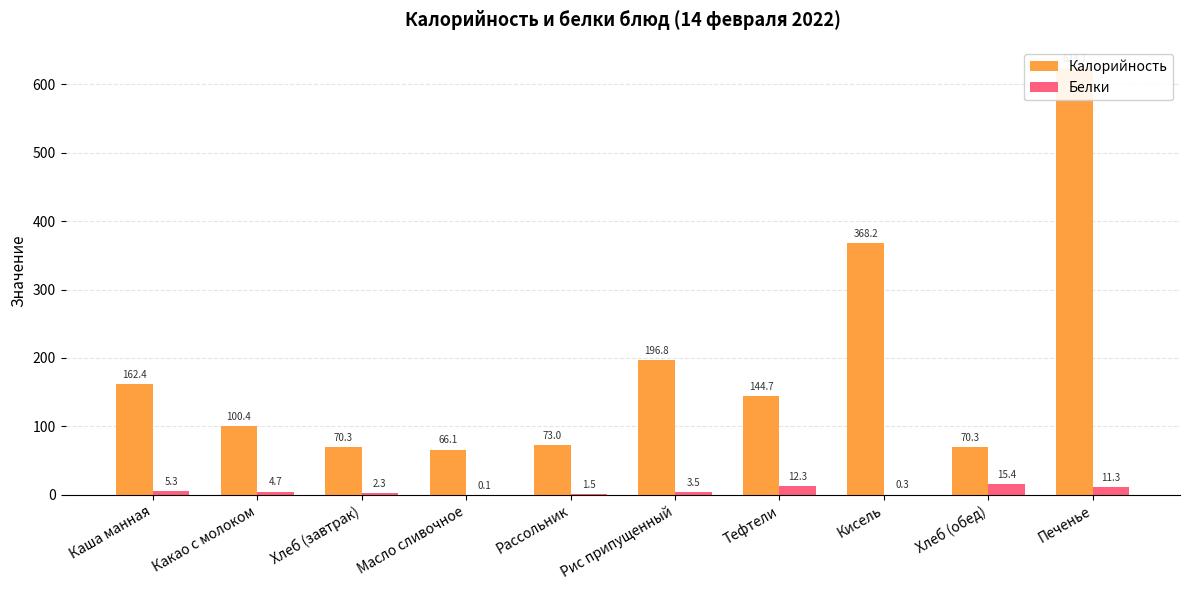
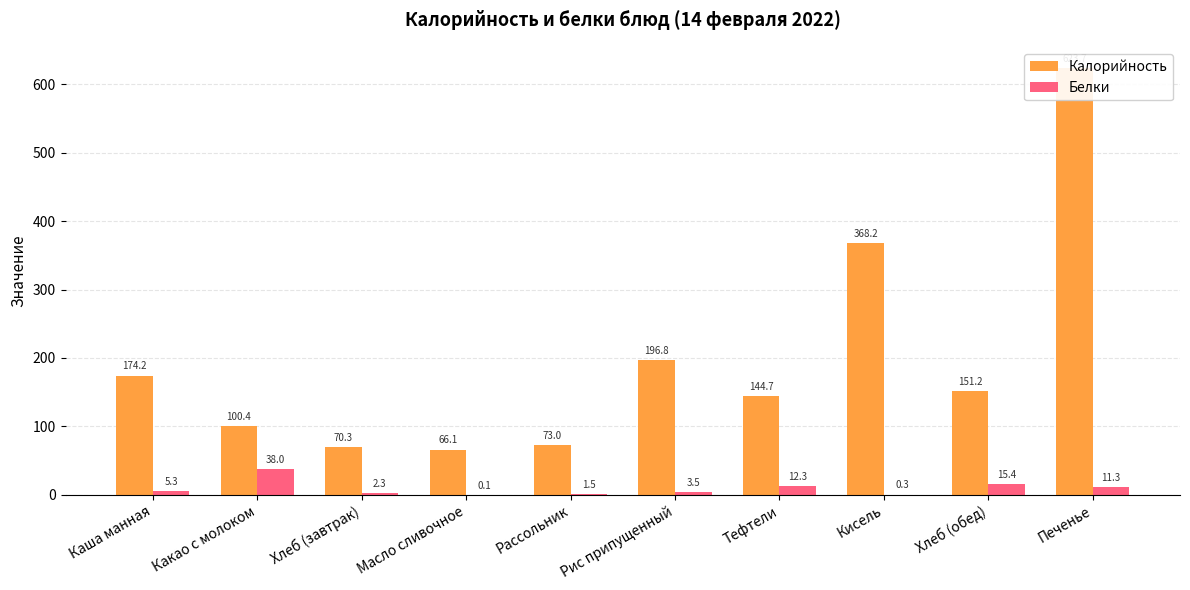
Калорийность, Каша манная: 162.4 -> 174.2
Белки, Какао с молоком: 4.7 -> 38.0
Калорийность, Хлеб (обед): 70.3 -> 151.2
